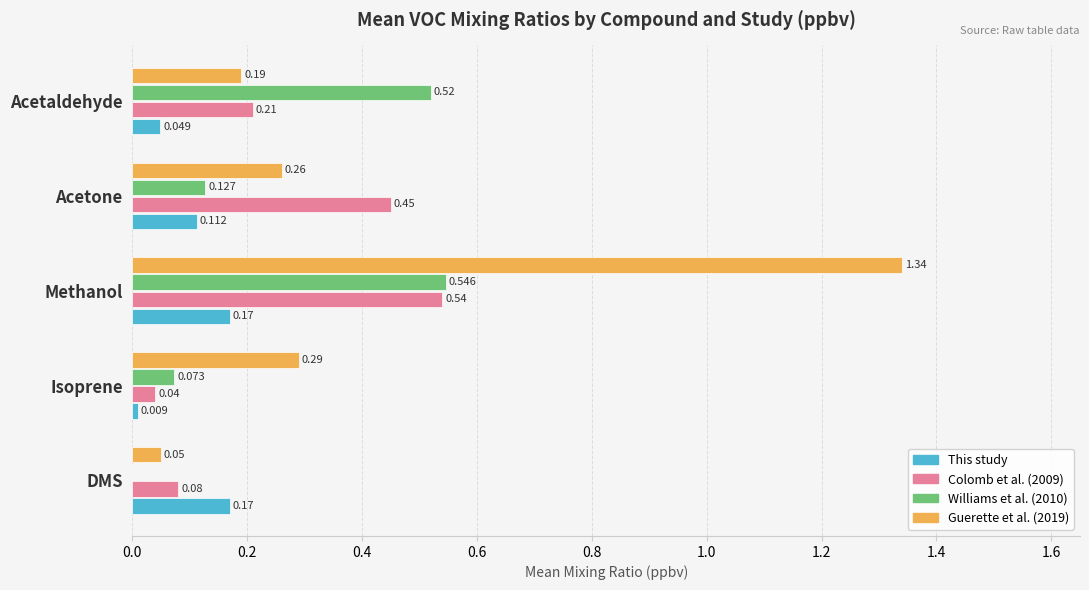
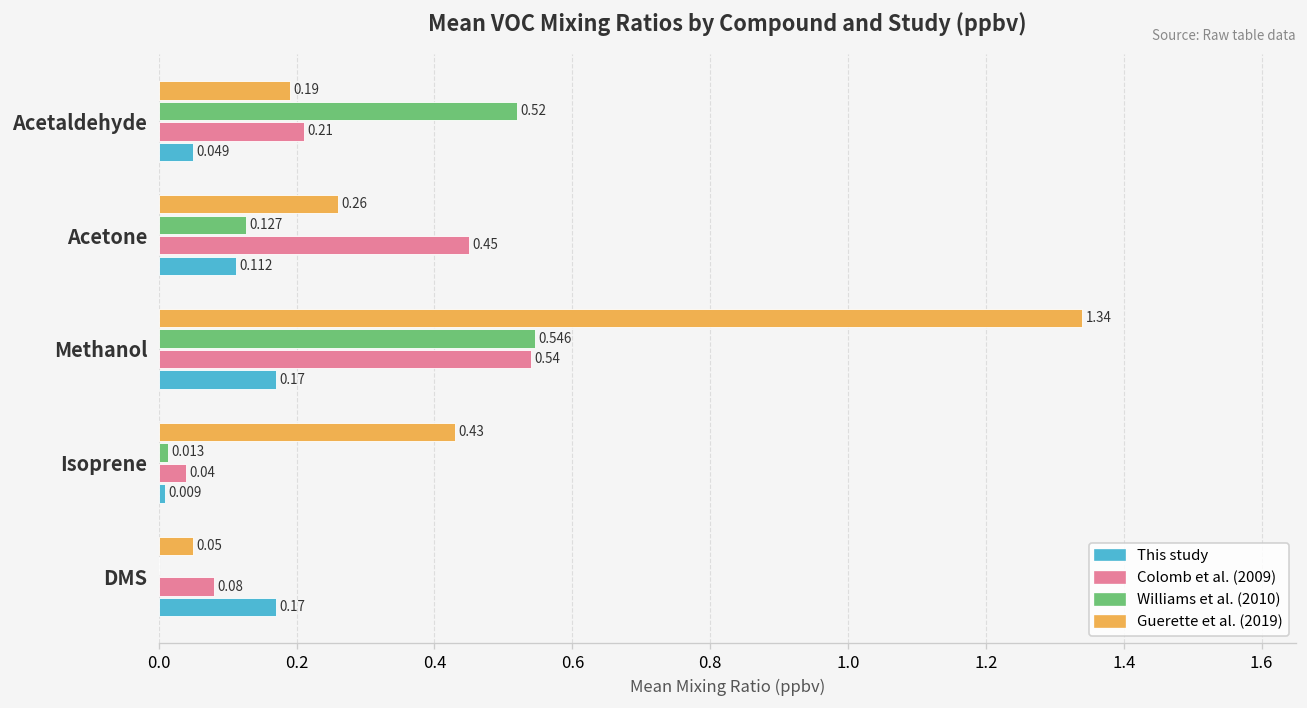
Guerette et al. (2019), Isoprene: 0.29 -> 0.43
Williams et al. (2010), Isoprene: 0.073 -> 0.013
